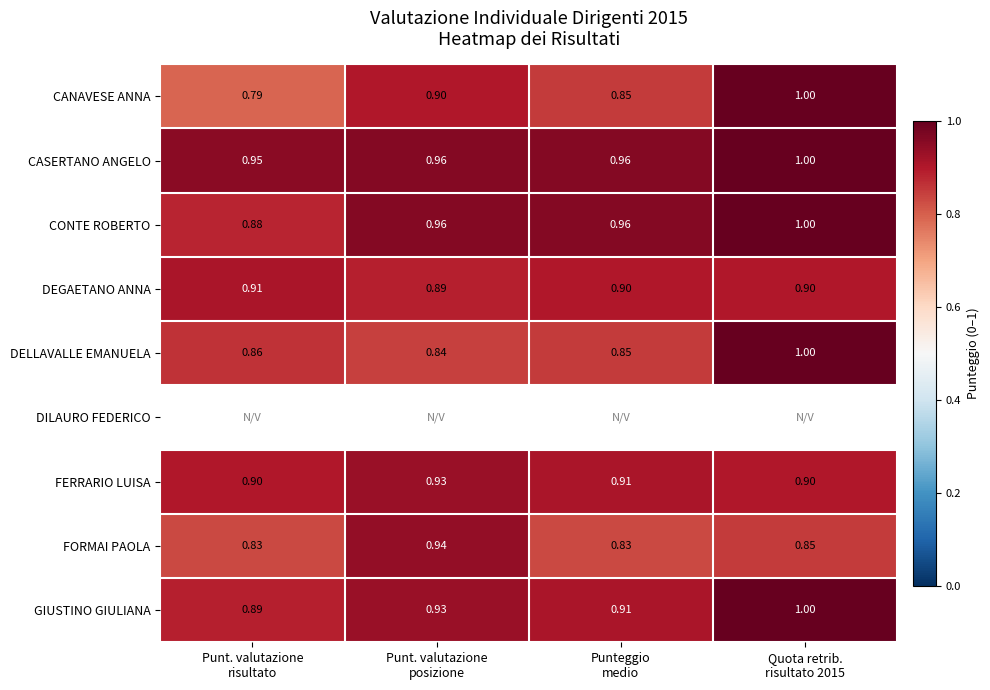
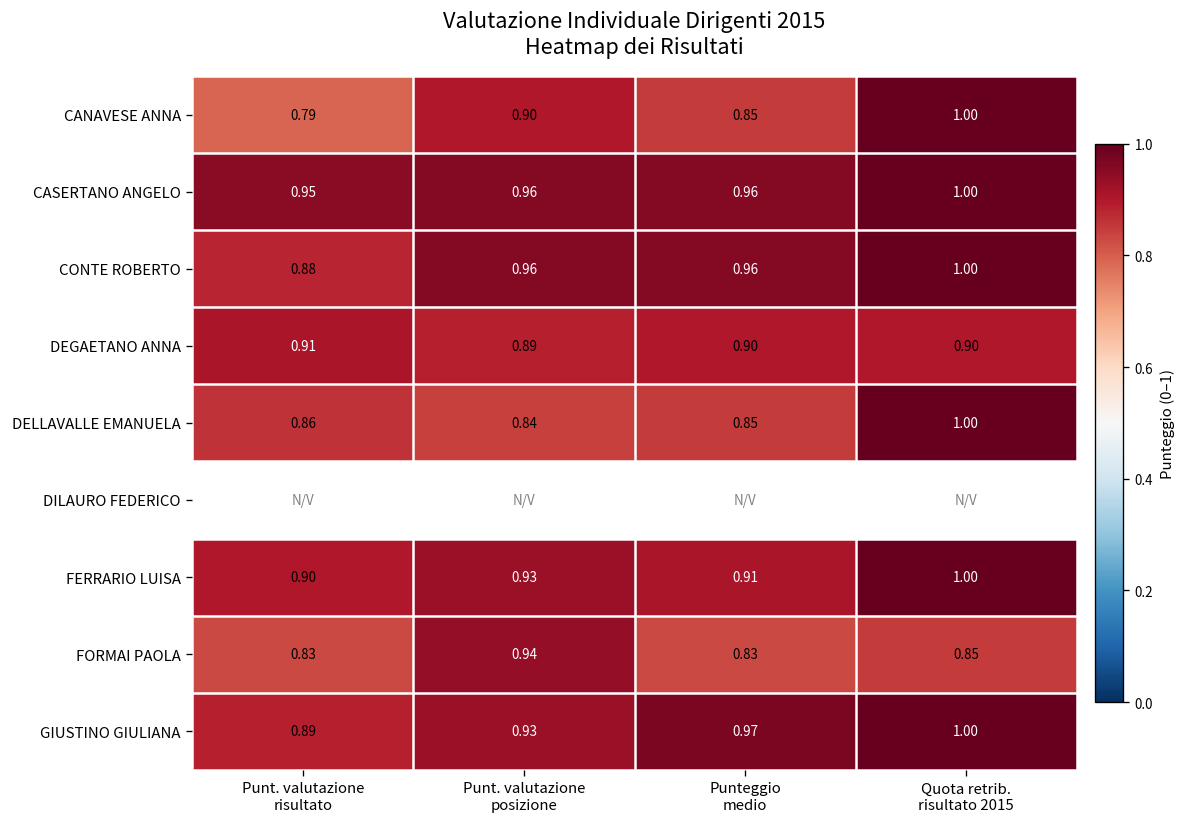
FERRARIO LUISA, Quota retrib. risultato 2015: 0.90 -> 1.00
GIUSTINO GIULIANA, Punteggio medio: 0.91 -> 0.97
